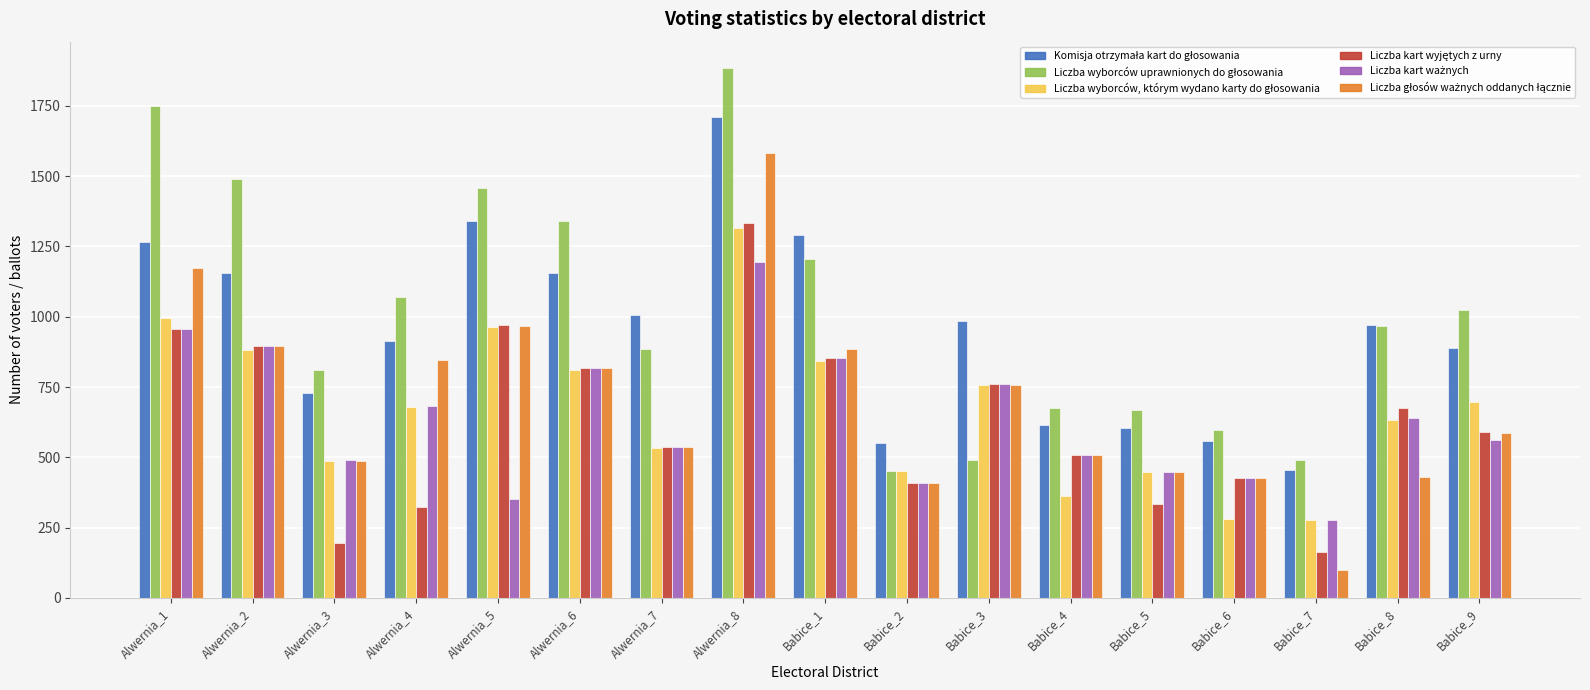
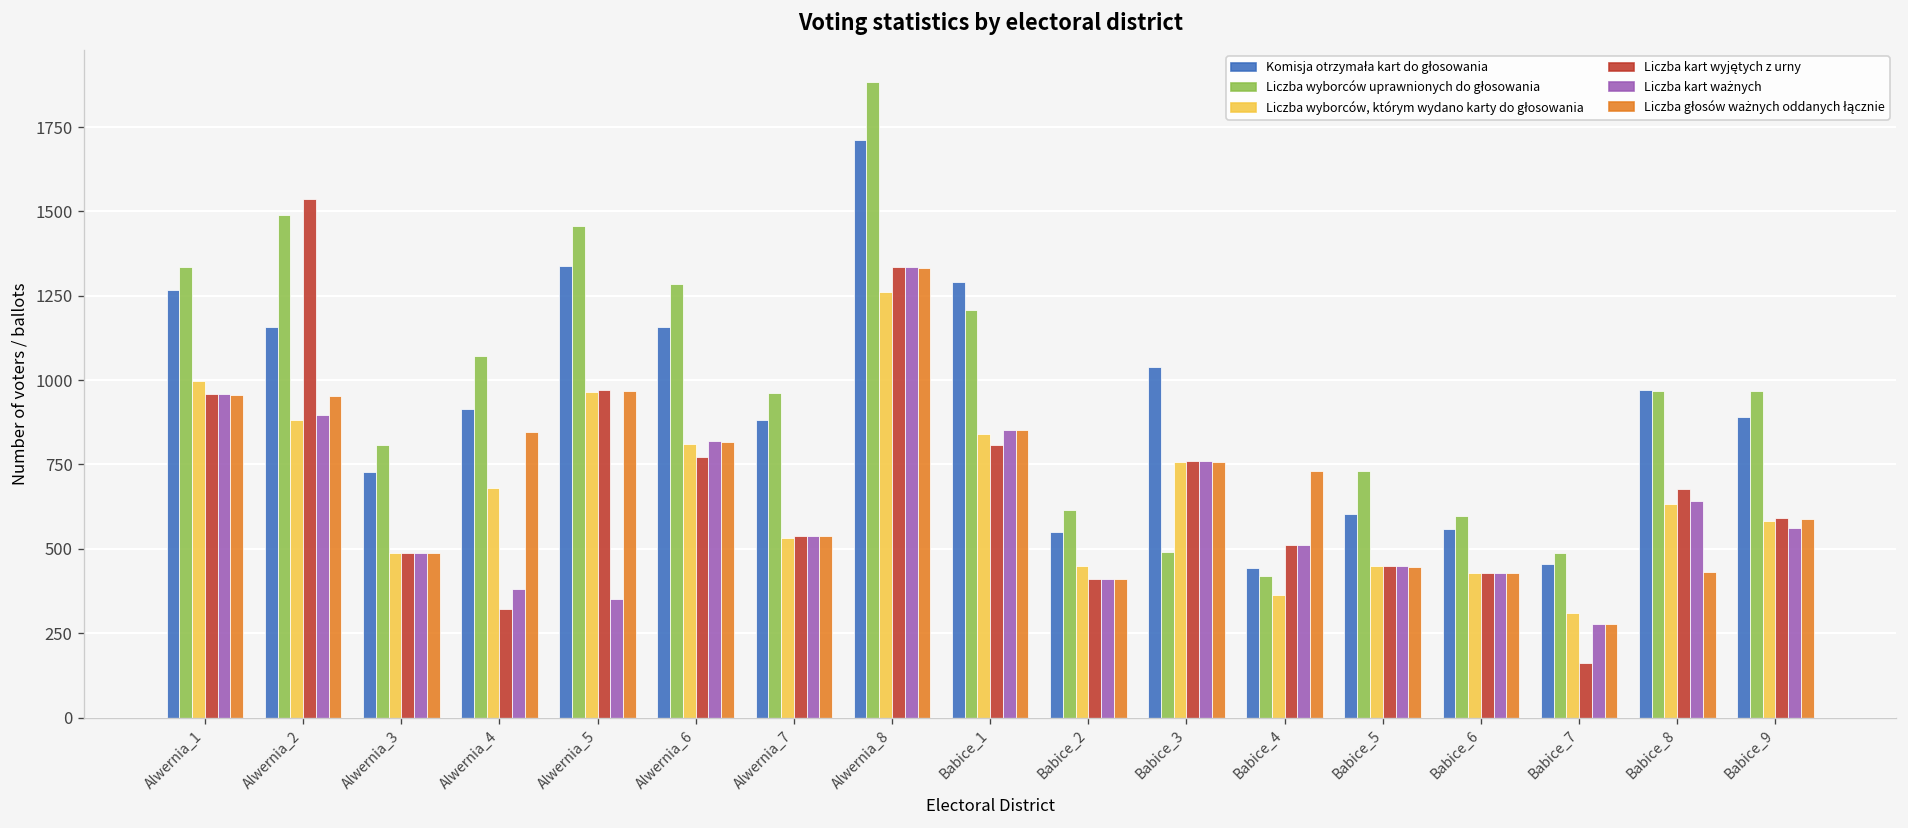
Liczba wyborców uprawnionych do głosowania, Alwernia_1: 1750 -> 1340
Liczba głosów ważnych oddanych łącznie, Alwernia_1: 1180 -> 960
Liczba kart wyjętych z urny, Alwernia_2: 900 -> 1540
Liczba głosów ważnych oddanych łącznie, Alwernia_2: 900 -> 950
Liczba kart wyjętych z urny, Alwernia_3: 200 -> 490
Liczba kart ważnych, Alwernia_4: 680 -> 380
Liczba wyborców uprawnionych do głosowania, Alwernia_6: 1340 -> 1290
Liczba kart wyjętych z urny, Alwernia_6: 820 -> 770
Komisja otrzymała kart do głosowania, Alwernia_7: 1010 -> 880
Liczba wyborców uprawnionych do głosowania, Alwernia_7: 890 -> 960
Liczba wyborców, którym wydano karty do głosowania, Alwernia_8: 1320 -> 1260
Liczba kart ważnych, Alwernia_8: 1200 -> 1330
Liczba głosów ważnych oddanych łącznie, Alwernia_8: 1580 -> 1330
Liczba kart wyjętych z urny, Babice_1: 850 -> 810
Liczba głosów ważnych oddanych łącznie, Babice_1: 890 -> 850
Liczba wyborców uprawnionych do głosowania, Babice_2: 450 -> 620
Komisja otrzymała kart do głosowania, Babice_3: 990 -> 1040
Komisja otrzymała kart do głosowania, Babice_4: 620 -> 440
Liczba wyborców uprawnionych do głosowania, Babice_4: 680 -> 420
Liczba głosów ważnych oddanych łącznie, Babice_4: 510 -> 730
Liczba wyborców uprawnionych do głosowania, Babice_5: 670 -> 730
Liczba kart wyjętych z urny, Babice_5: 330 -> 450
Liczba wyborców, którym wydano karty do głosowania, Babice_6: 280 -> 430
Liczba wyborców, którym wydano karty do głosowania, Babice_7: 280 -> 310
Liczba głosów ważnych oddanych łącznie, Babice_7: 100 -> 280
Liczba wyborców uprawnionych do głosowania, Babice_9: 1020 -> 970
Liczba wyborców, którym wydano karty do głosowania, Babice_9: 700 -> 580
